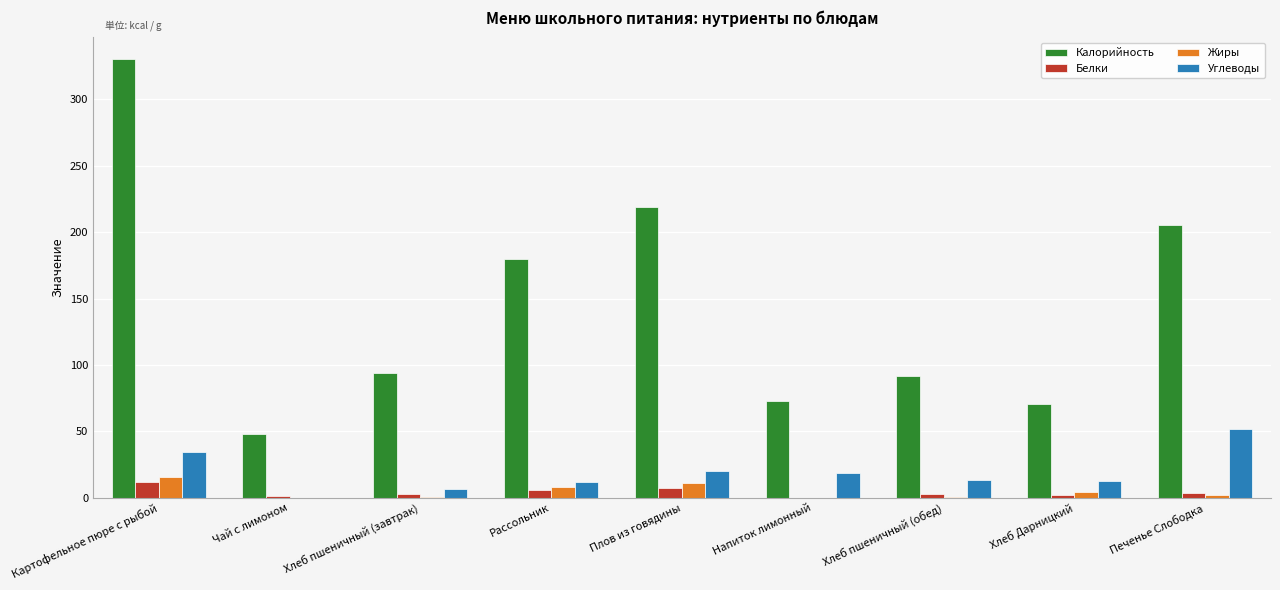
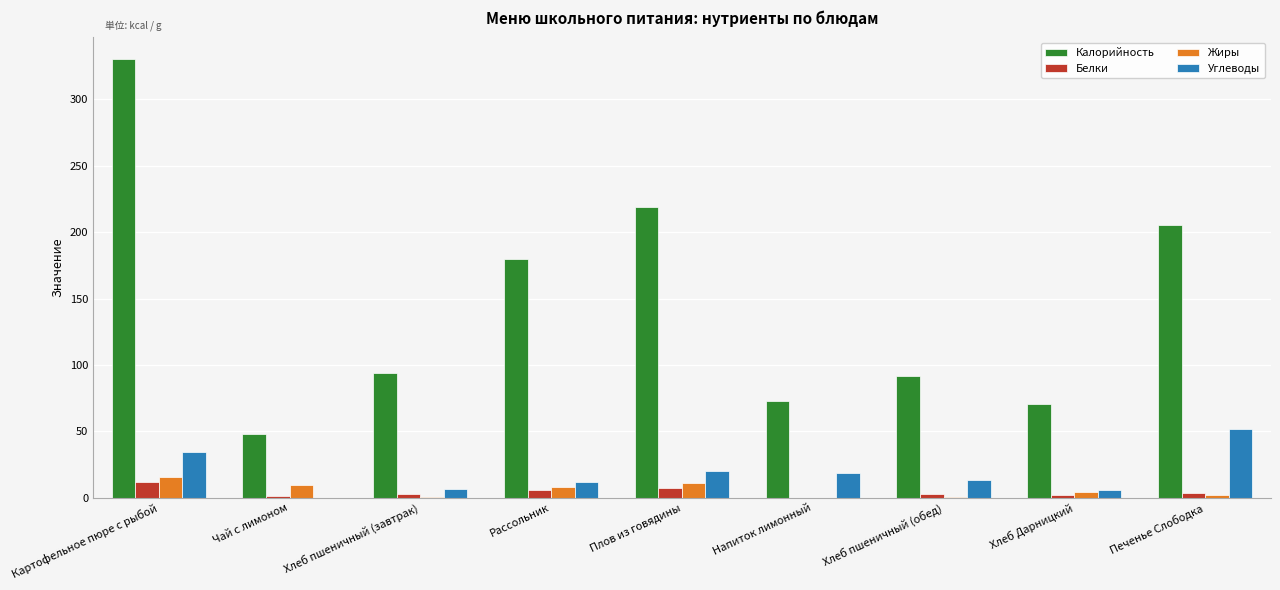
Жиры, Чай с лимоном: 0 -> 9
Углеводы, Хлеб Дарницкий: 13 -> 6
